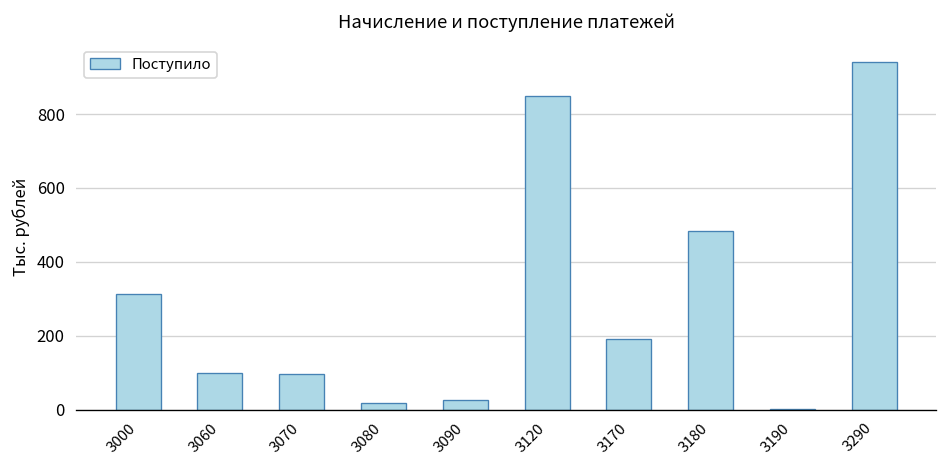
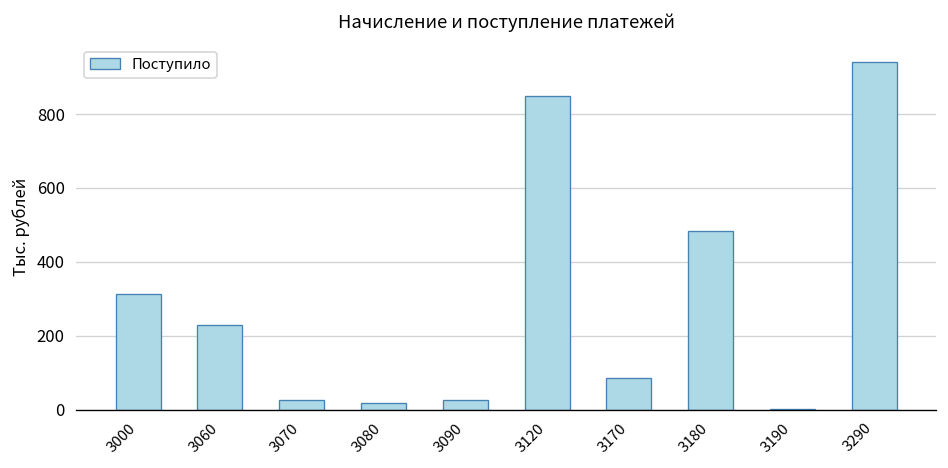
3060: 100 -> 230
3070: 100 -> 30
3170: 190 -> 90
